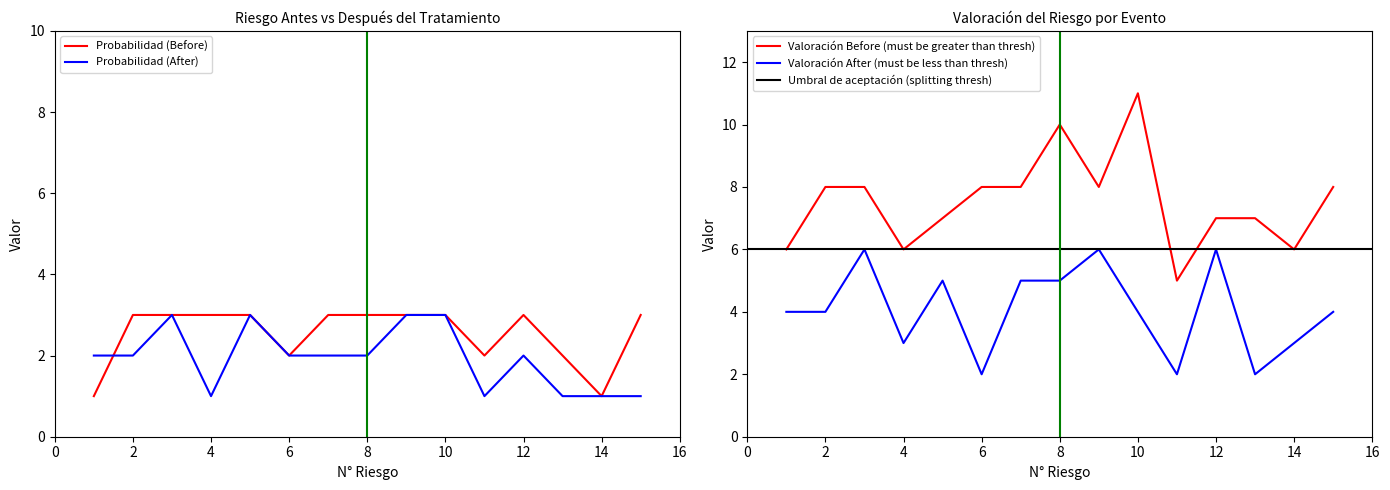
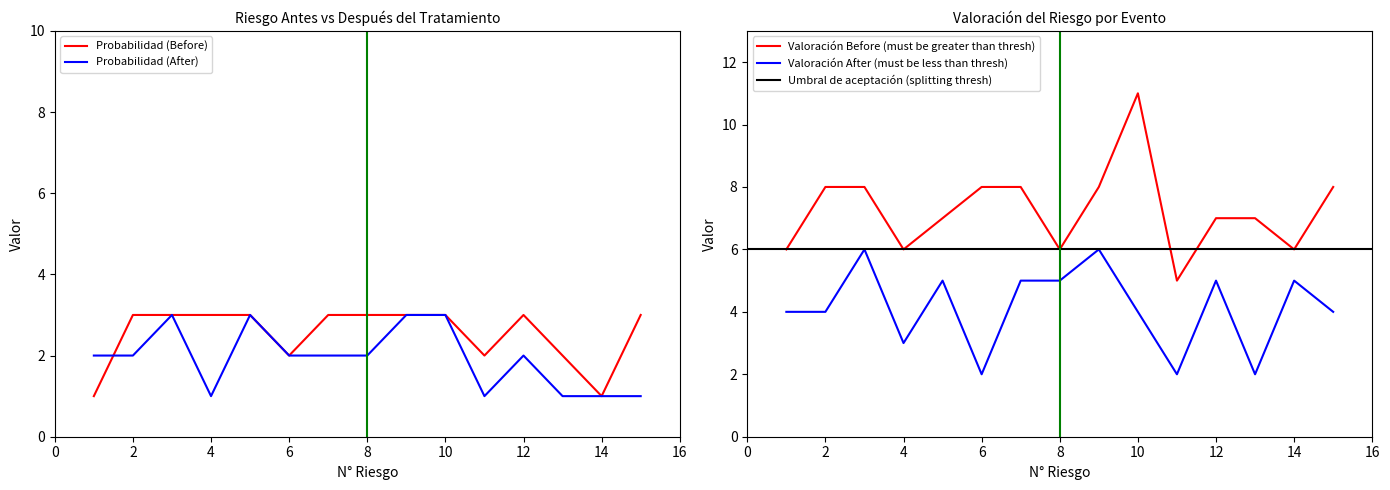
Valoración del Riesgo por Evento, Valoración Before (must be greater than thresh), 8: 10 -> 6
Valoración del Riesgo por Evento, Valoración After (must be less than thresh), 12: 6 -> 5
Valoración del Riesgo por Evento, Valoración After (must be less than thresh), 14: 3 -> 5
